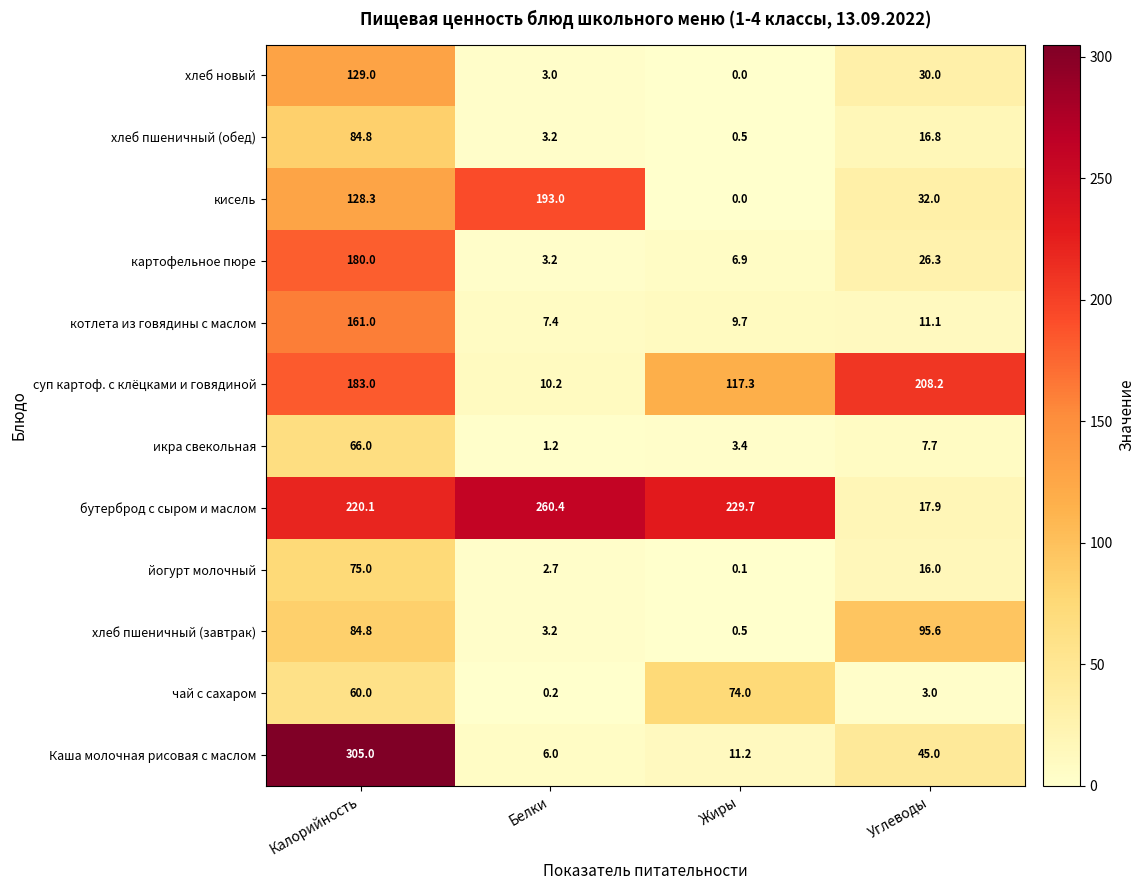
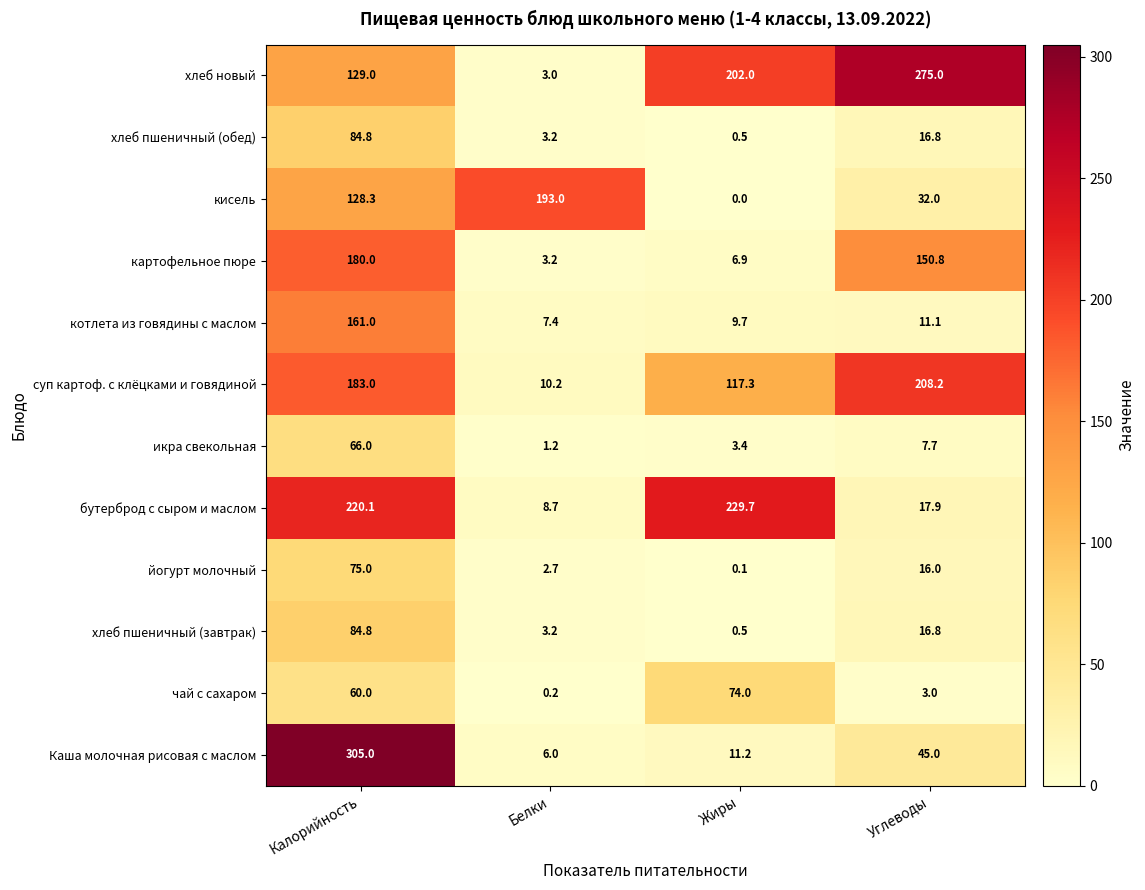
хлеб новый, Жиры: 0.0 -> 202.0
хлеб новый, Углеводы: 30.0 -> 275.0
картофельное пюре, Углеводы: 26.3 -> 150.8
бутерброд с сыром и маслом, Белки: 260.4 -> 8.7
хлеб пшеничный (завтрак), Углеводы: 95.6 -> 16.8
